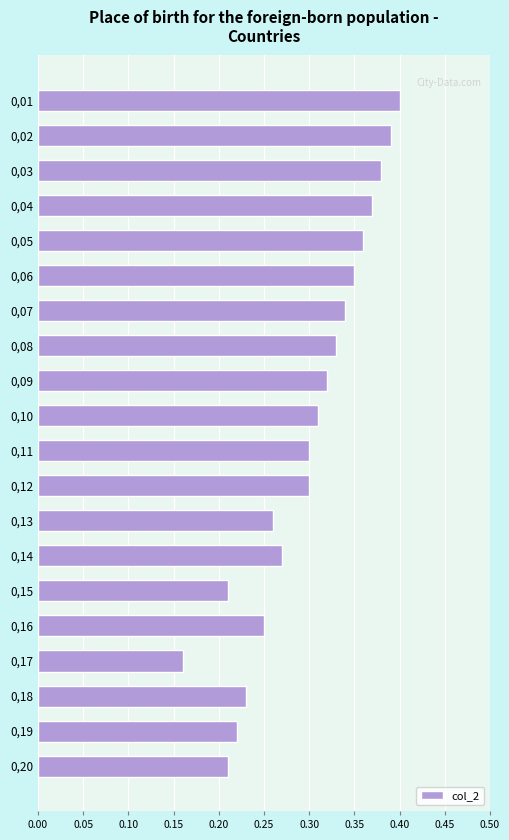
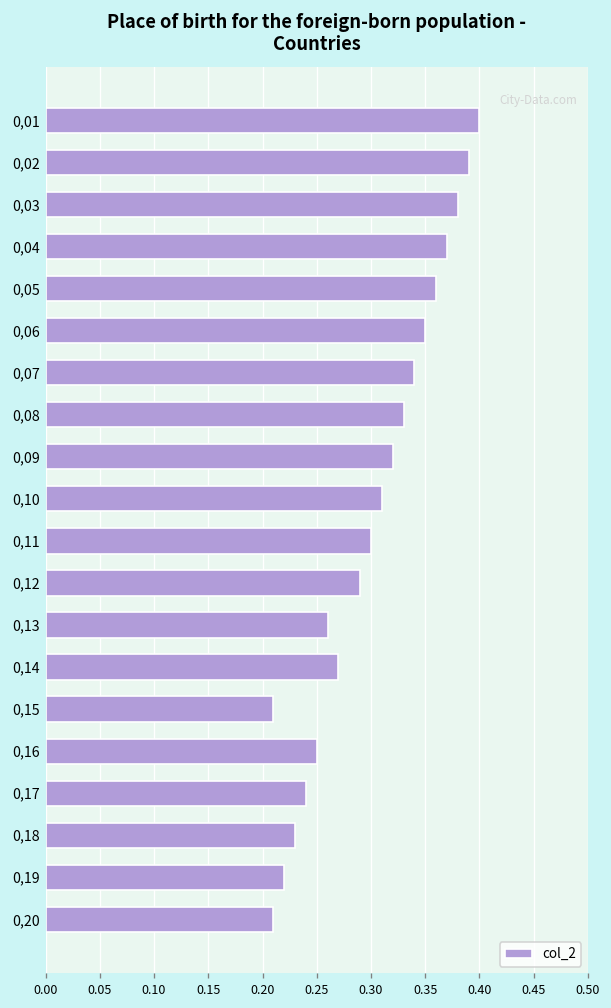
0,12: 0.30 -> 0.29
0,17: 0.16 -> 0.24
